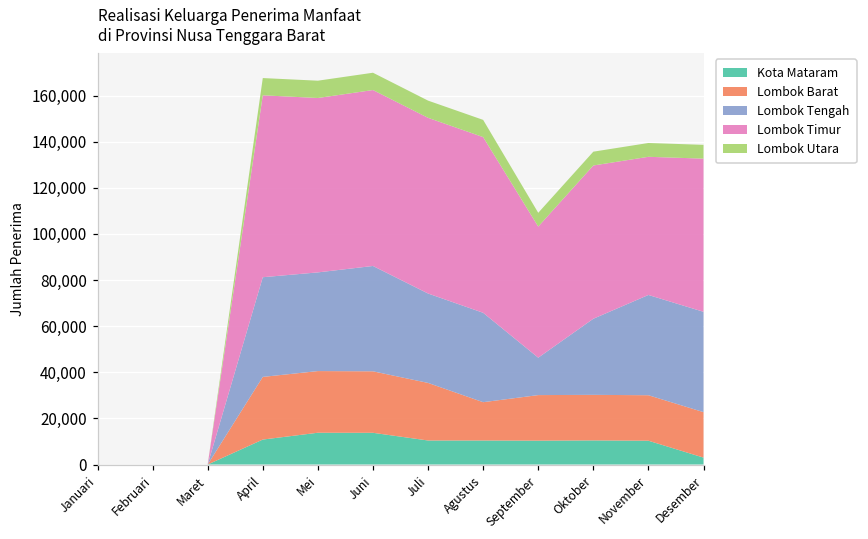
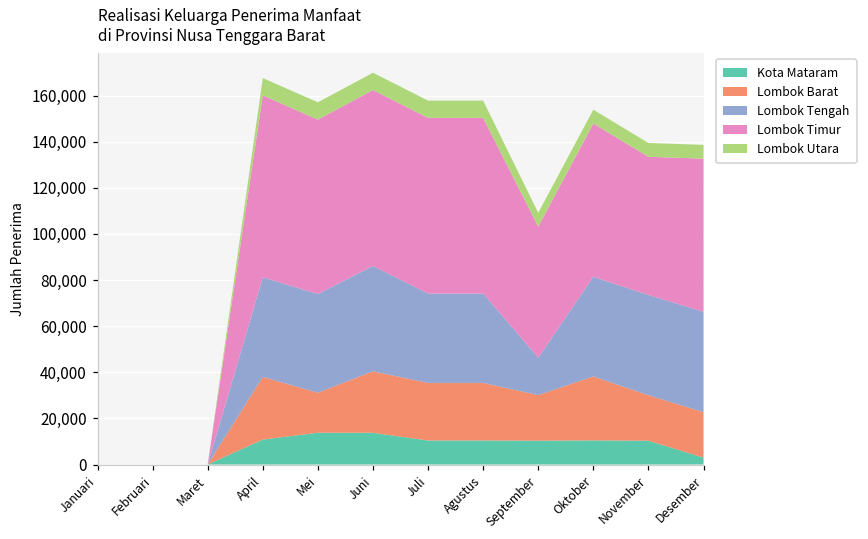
Lombok Barat, Mei: 27,000 -> 17,000
Lombok Barat, Agustus: 17,000 -> 25,000
Lombok Barat, Oktober: 20,000 -> 28,000
Lombok Tengah, Oktober: 33,000 -> 43,000
